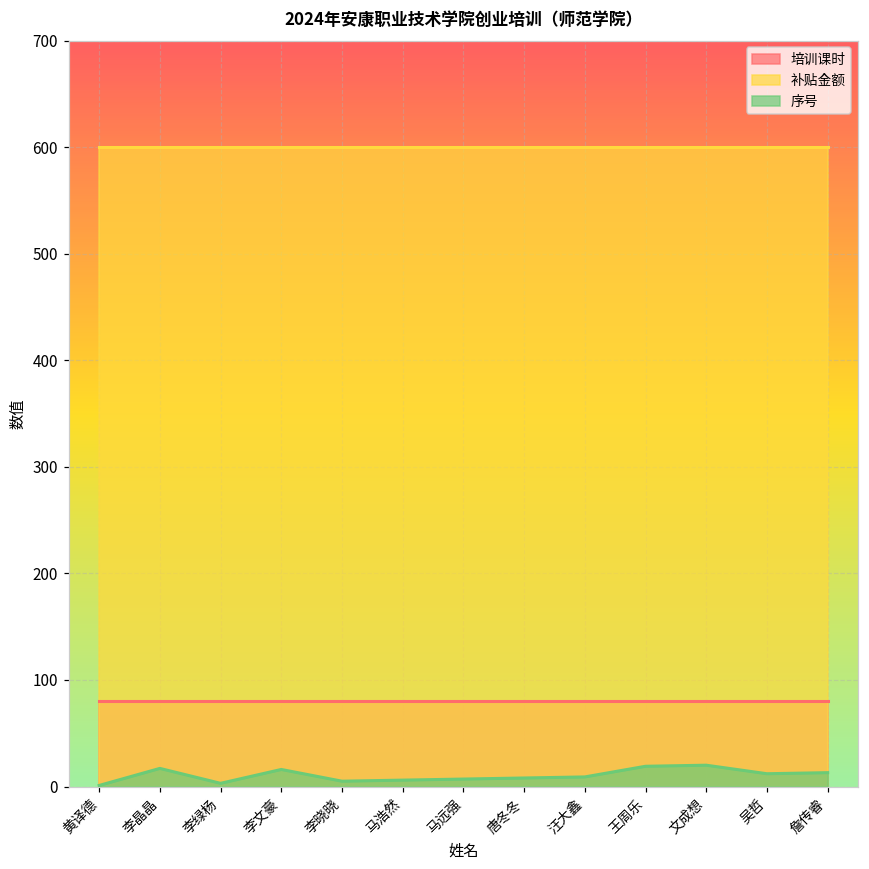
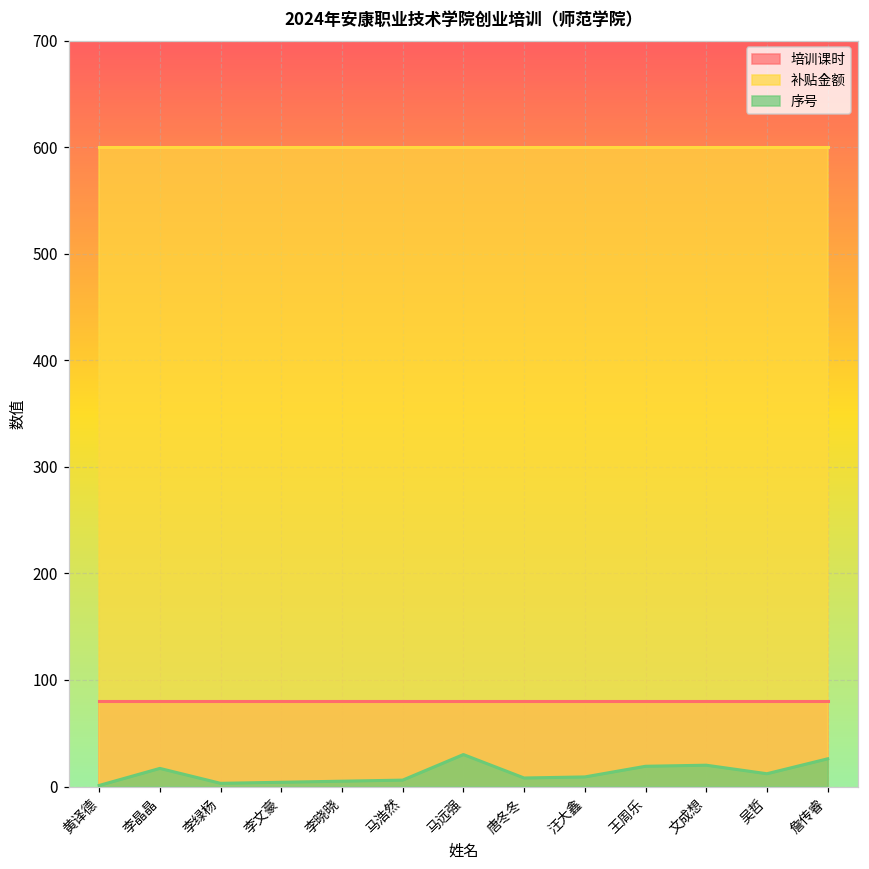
序号, 李文豪: 20 -> 0
序号, 马远强: 10 -> 30
序号, 詹传睿: 10 -> 30
